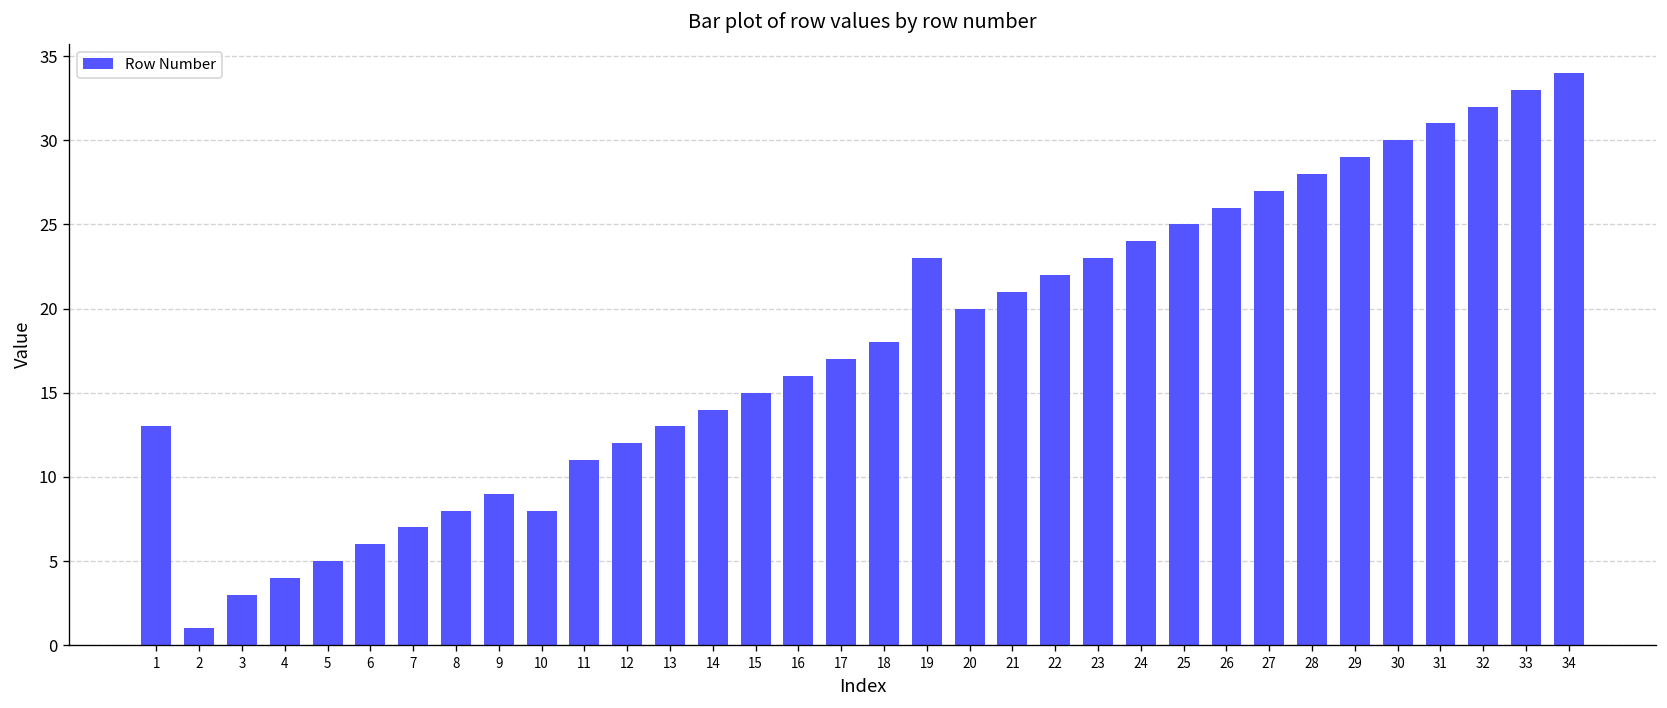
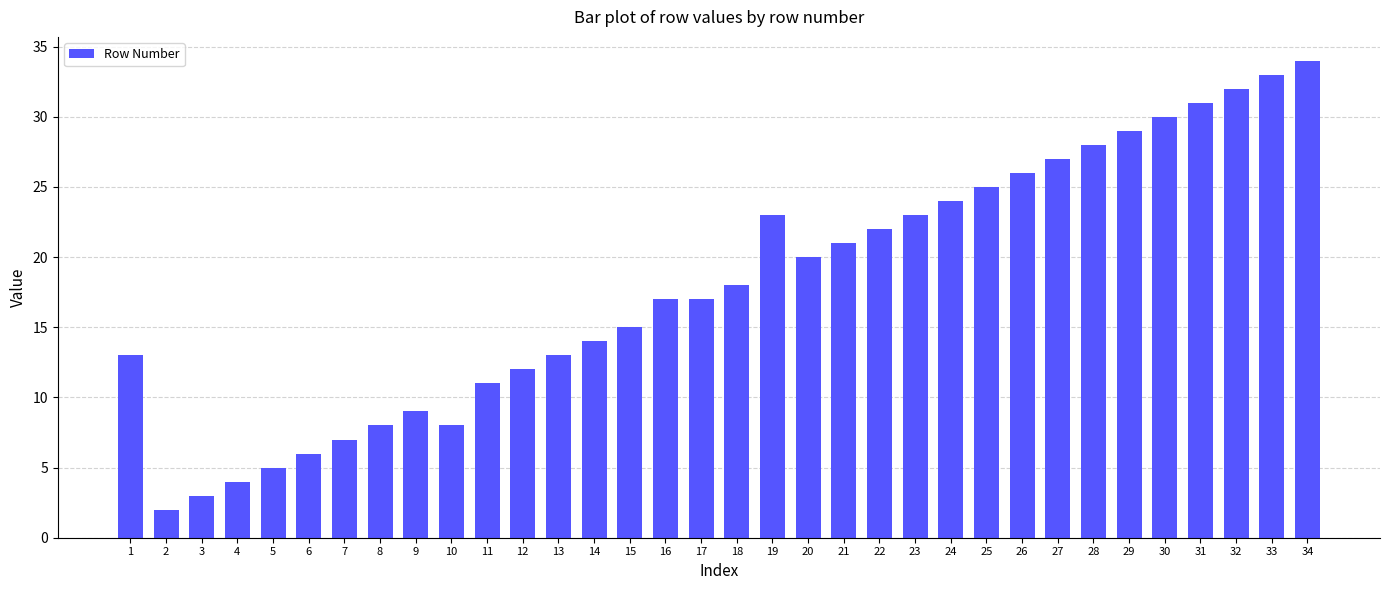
2: 1 -> 2
16: 16 -> 17
